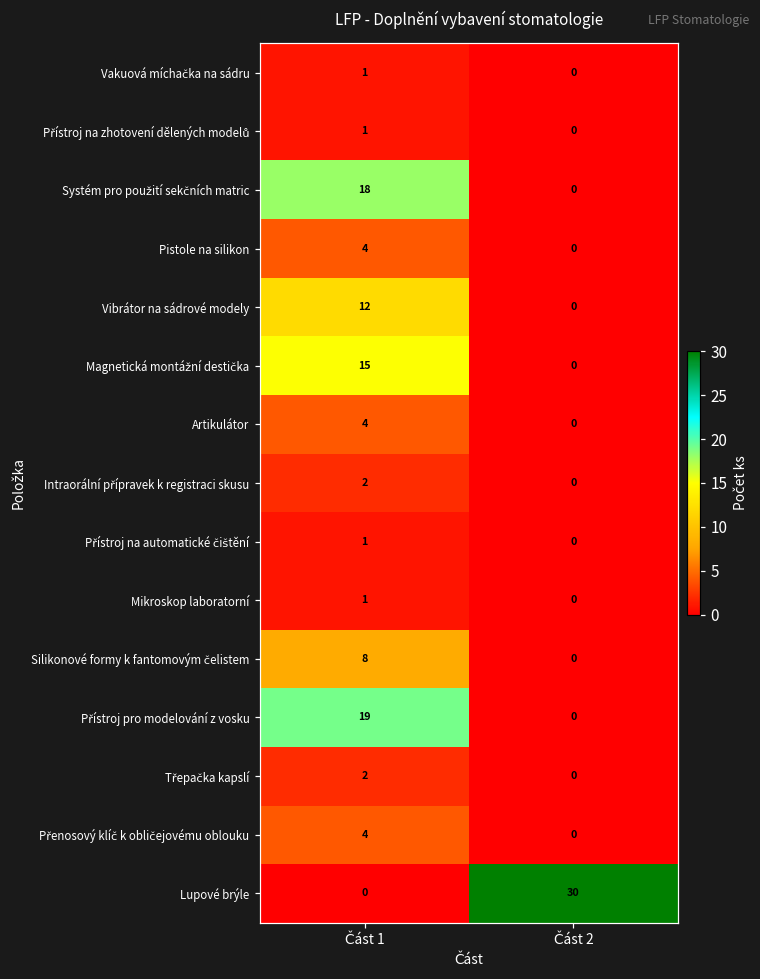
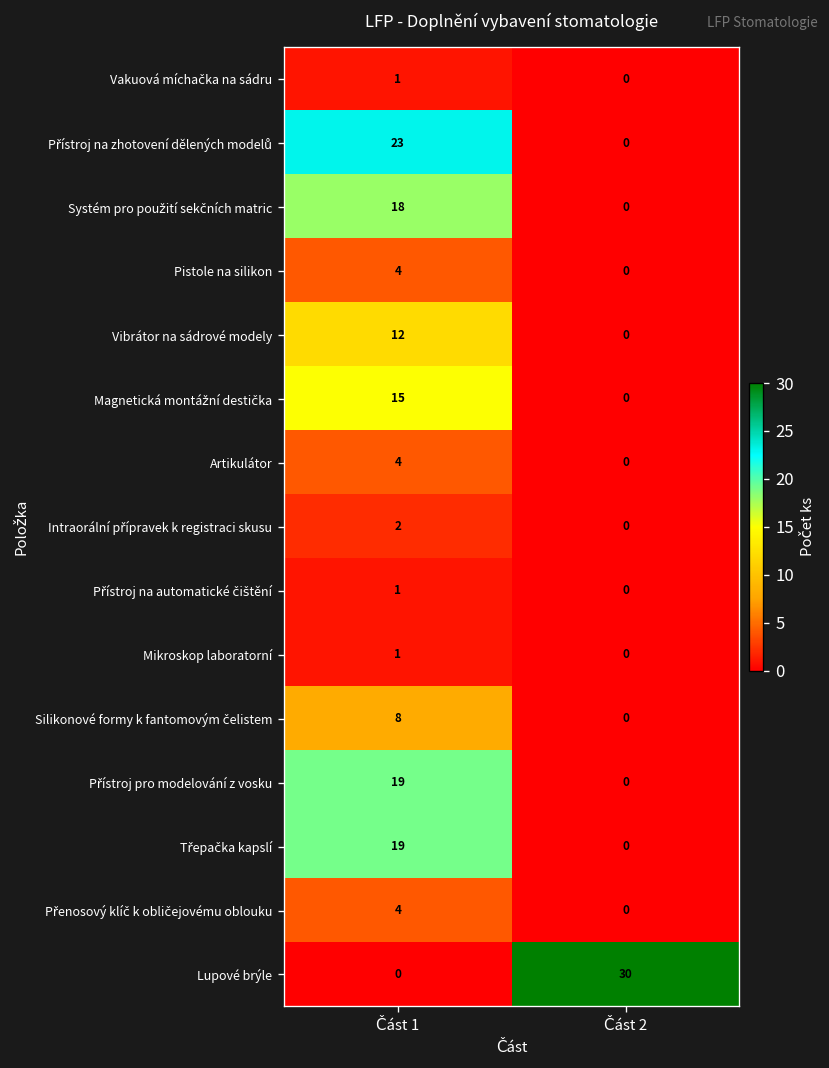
Přístroj na zhotovení dělených modelů, Část 1: 1 -> 23
Třepačka kapslí, Část 1: 2 -> 19
